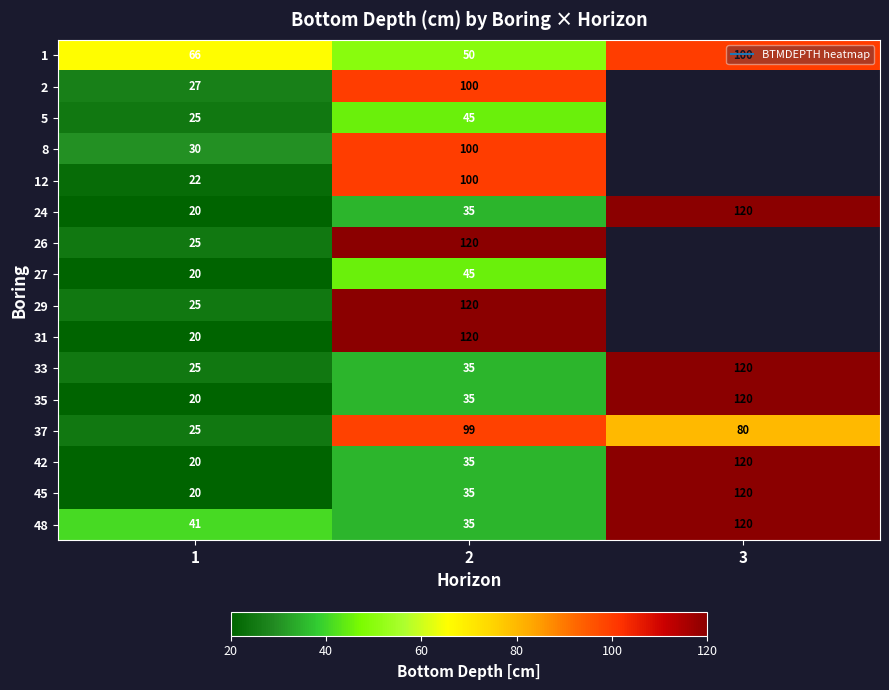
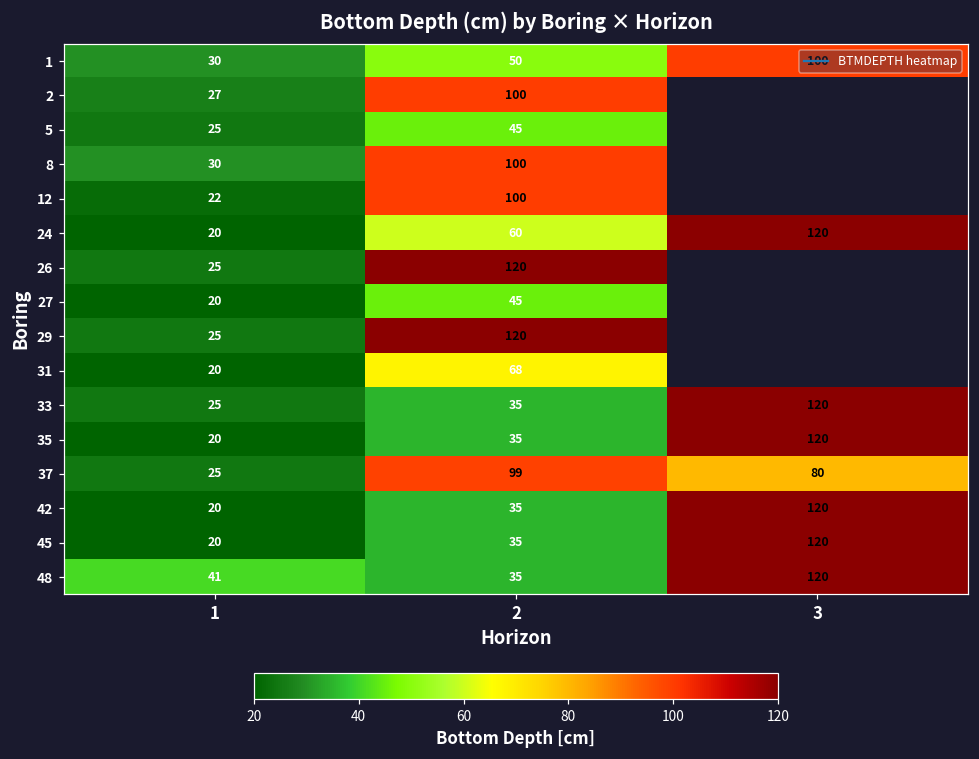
1, 1: 66 -> 30
24, 2: 35 -> 60
31, 2: 120 -> 68
